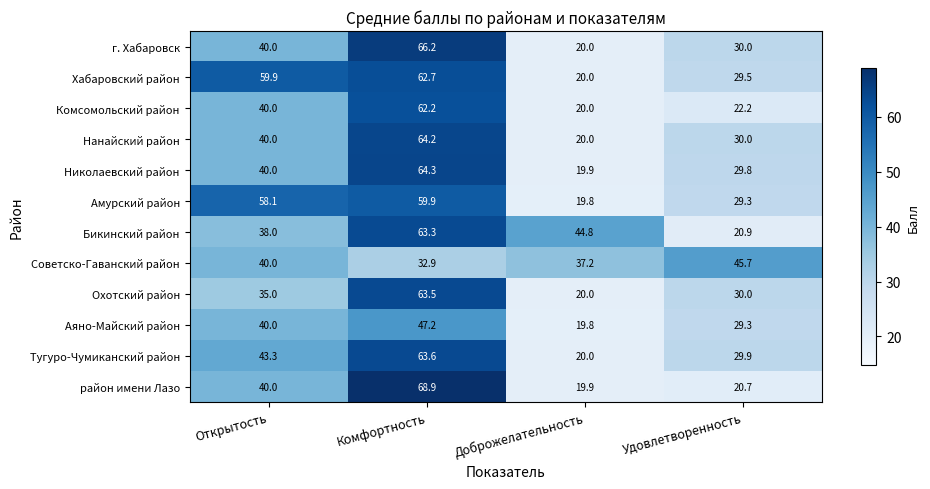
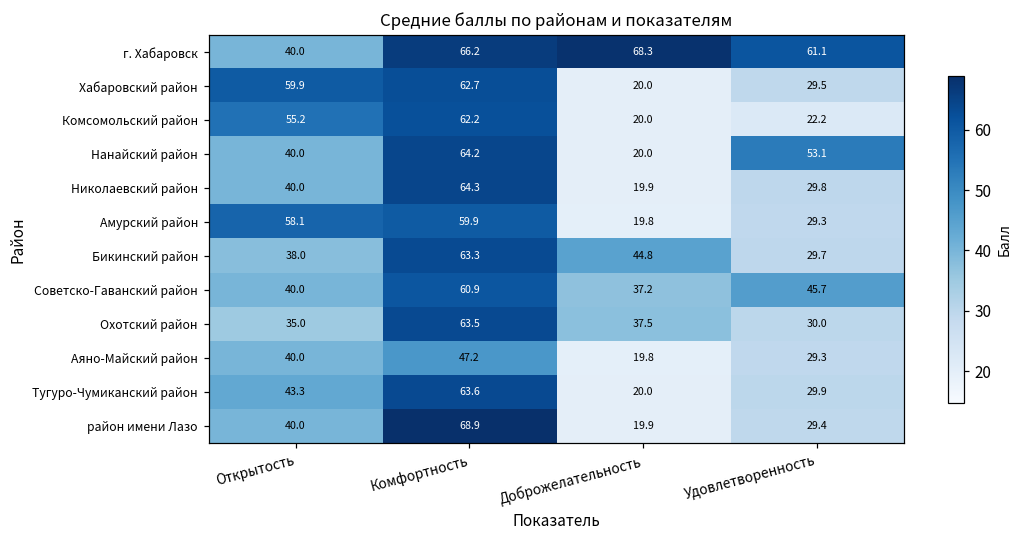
г. Хабаровск, Доброжелательность: 20.0 -> 68.3
г. Хабаровск, Удовлетворенность: 30.0 -> 61.1
Комсомольский район, Открытость: 40.0 -> 55.2
Нанайский район, Удовлетворенность: 30.0 -> 53.1
Бикинский район, Удовлетворенность: 20.9 -> 29.7
Советско-Гаванский район, Комфортность: 32.9 -> 60.9
Охотский район, Доброжелательность: 20.0 -> 37.5
район имени Лазо, Удовлетворенность: 20.7 -> 29.4
